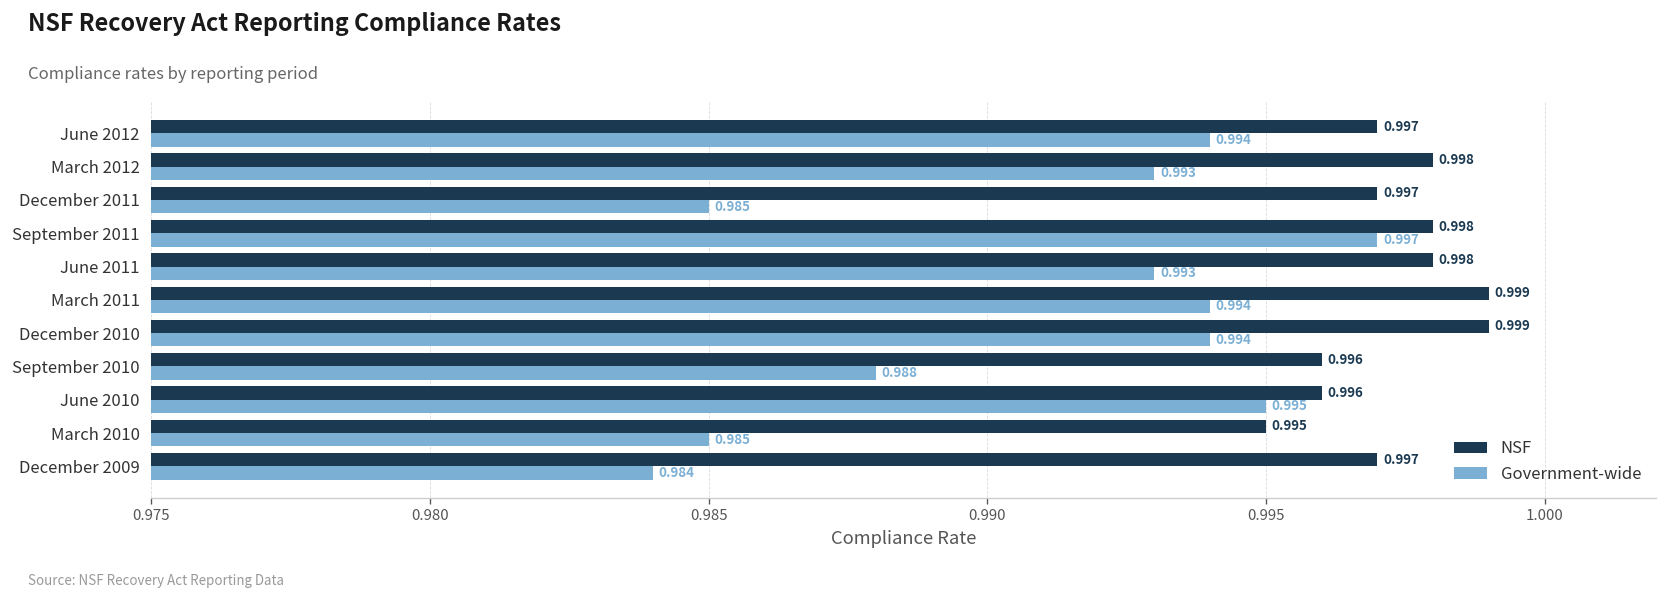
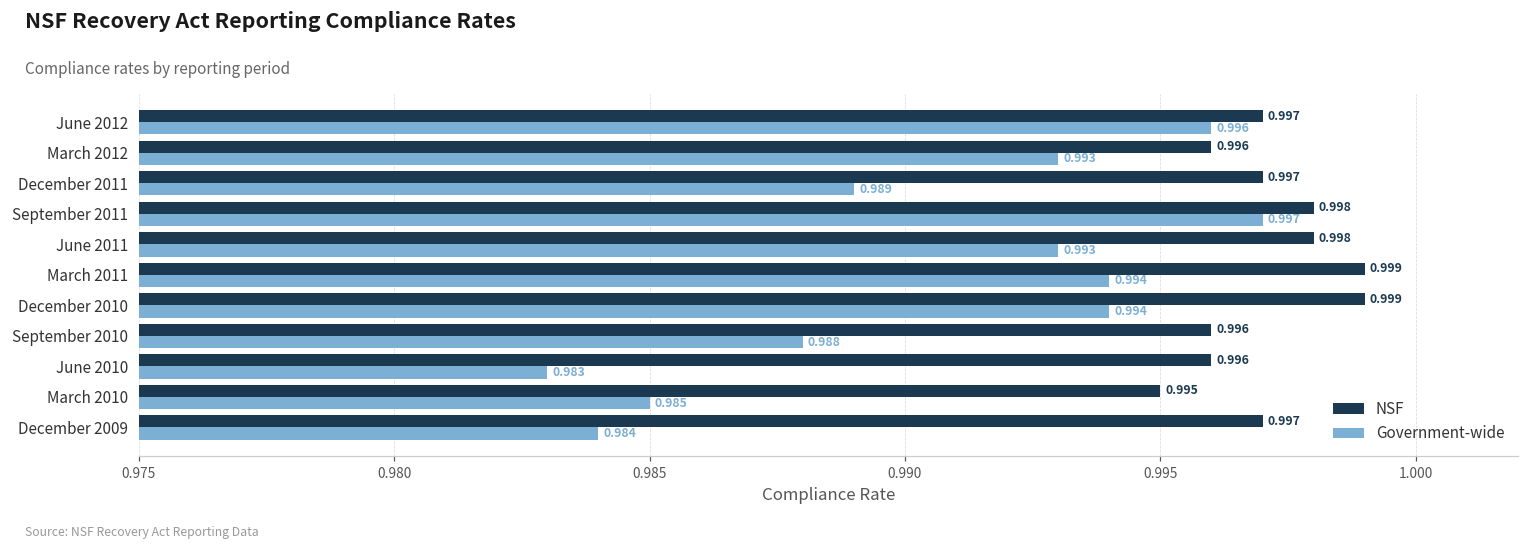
Government-wide, June 2012: 0.994 -> 0.996
NSF, March 2012: 0.998 -> 0.996
Government-wide, December 2011: 0.985 -> 0.989
Government-wide, June 2010: 0.995 -> 0.983
